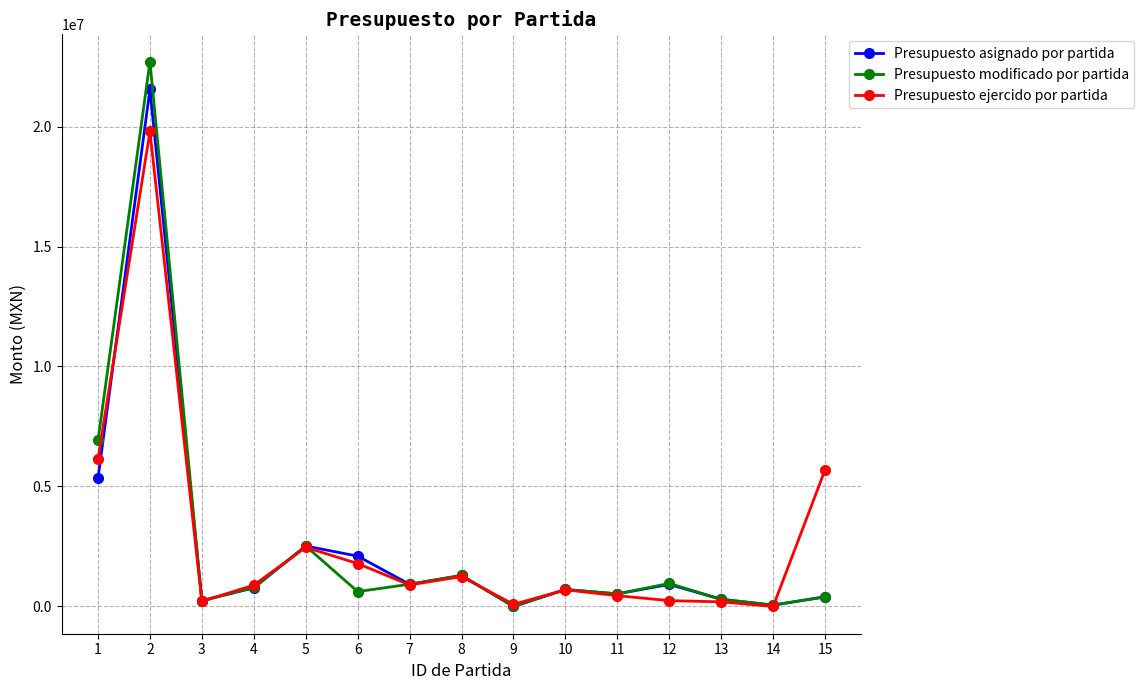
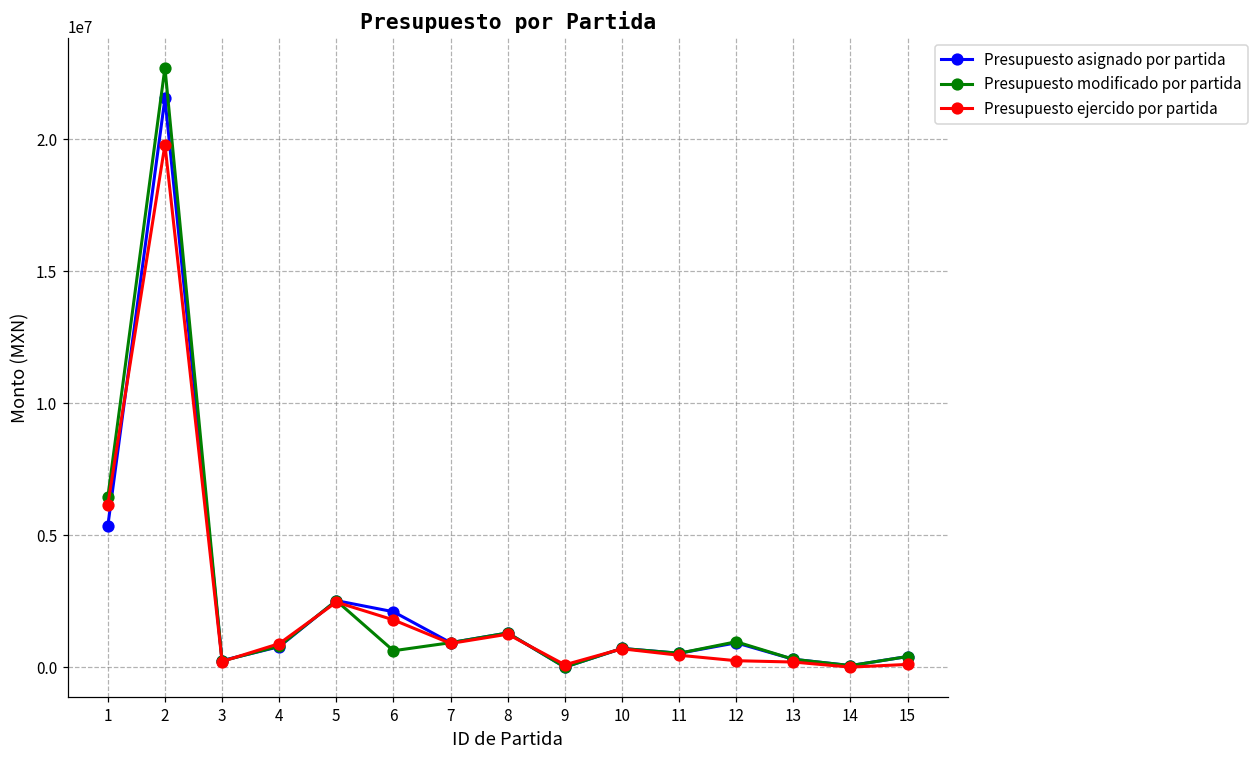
Presupuesto modificado por partida, 1: 6900000 -> 6400000
Presupuesto ejercido por partida, 15: 5700000 -> 100000
